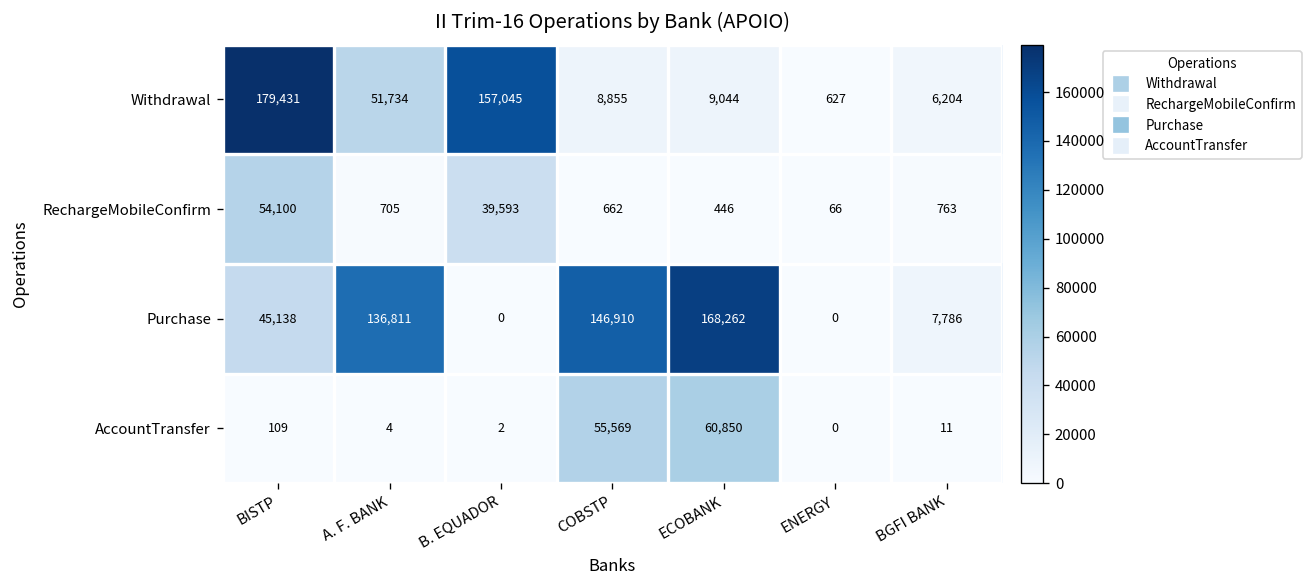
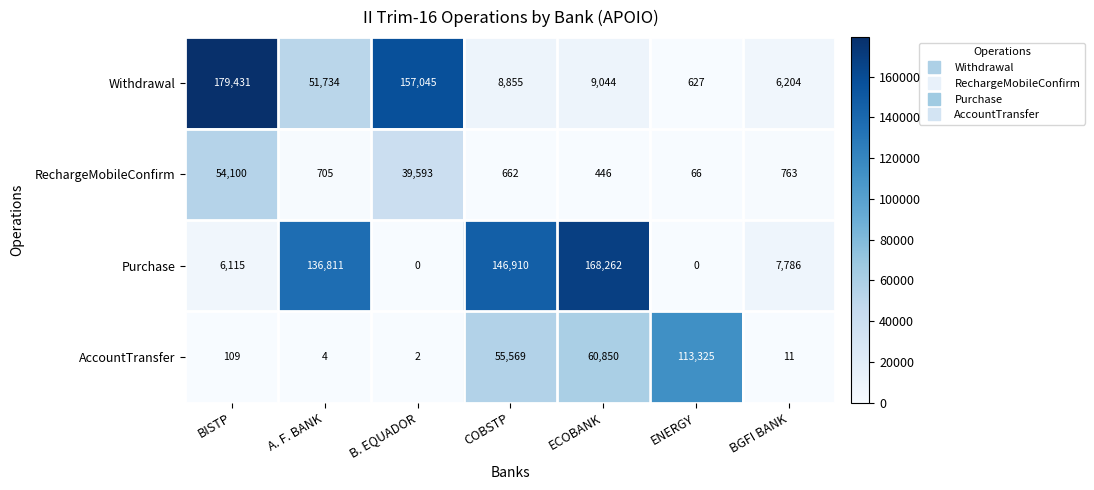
Purchase, BISTP: 45,138 -> 6,115
AccountTransfer, ENERGY: 0 -> 113,325
